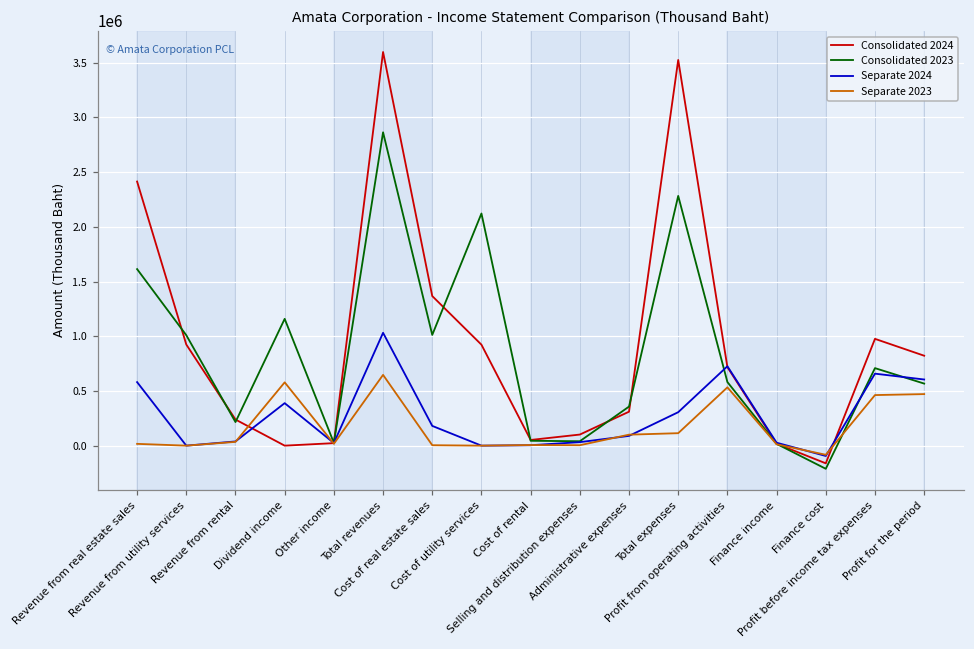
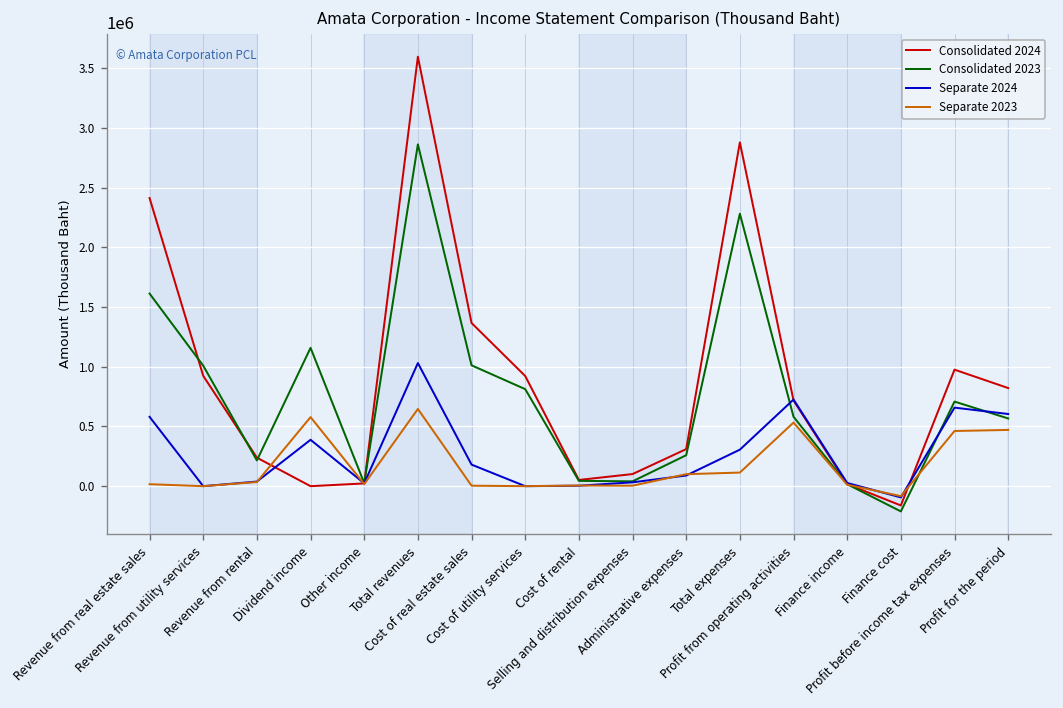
Consolidated 2023, Cost of utility services: 2100000 -> 800000
Consolidated 2023, Administrative expenses: 400000 -> 300000
Consolidated 2024, Total expenses: 3500000 -> 2900000
